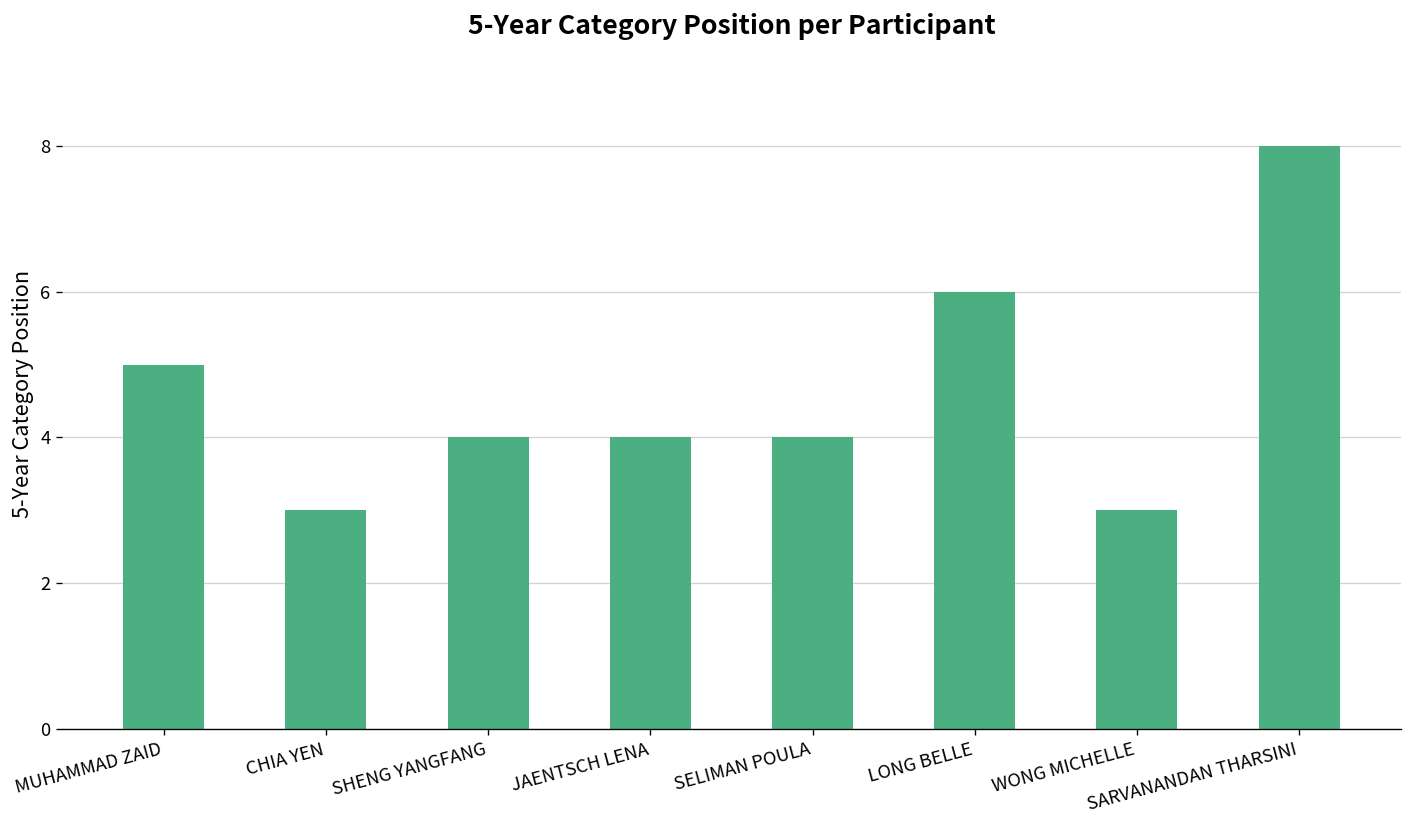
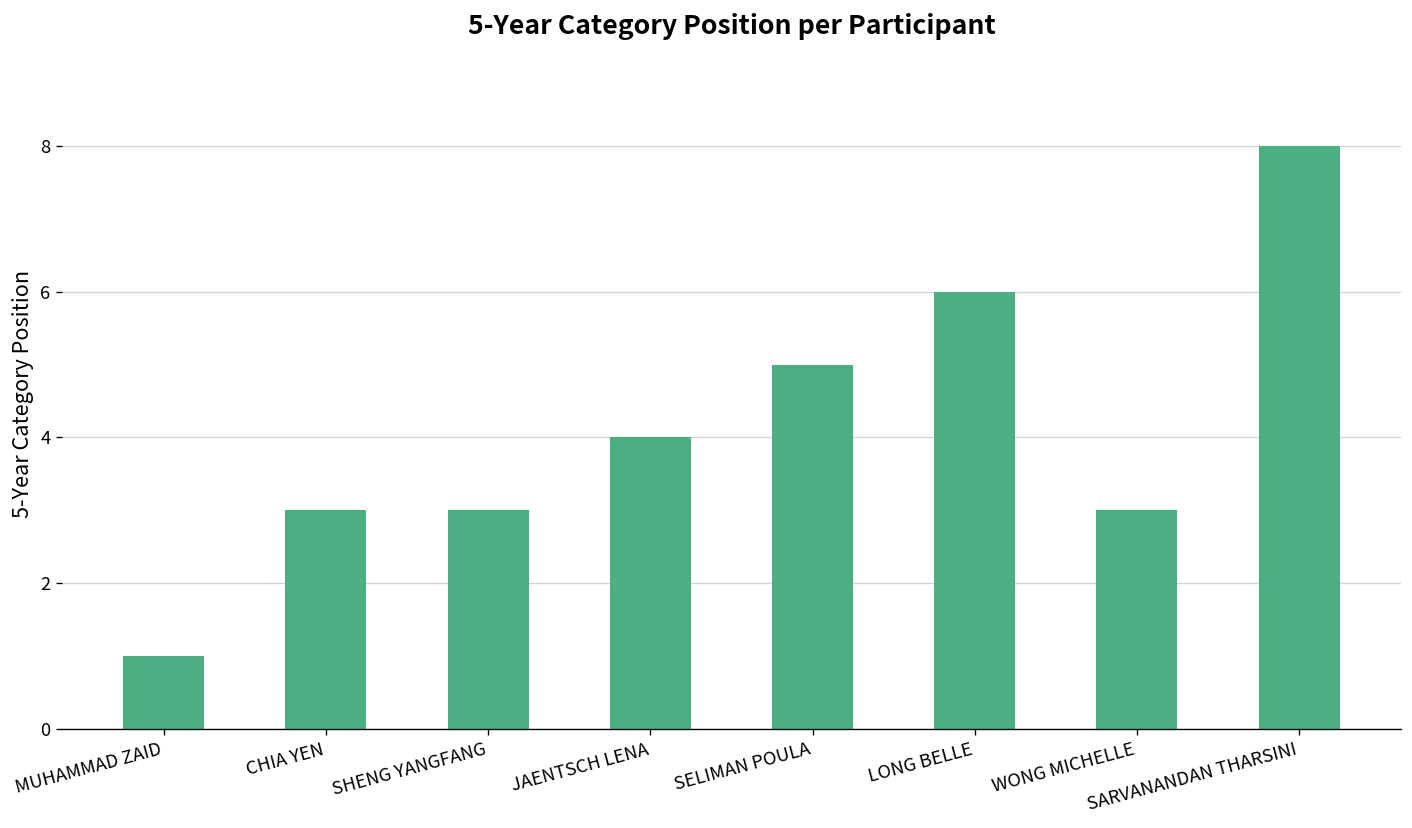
MUHAMMAD ZAID: 5 -> 1
SHENG YANGFANG: 4 -> 3
SELIMAN POULA: 4 -> 5
